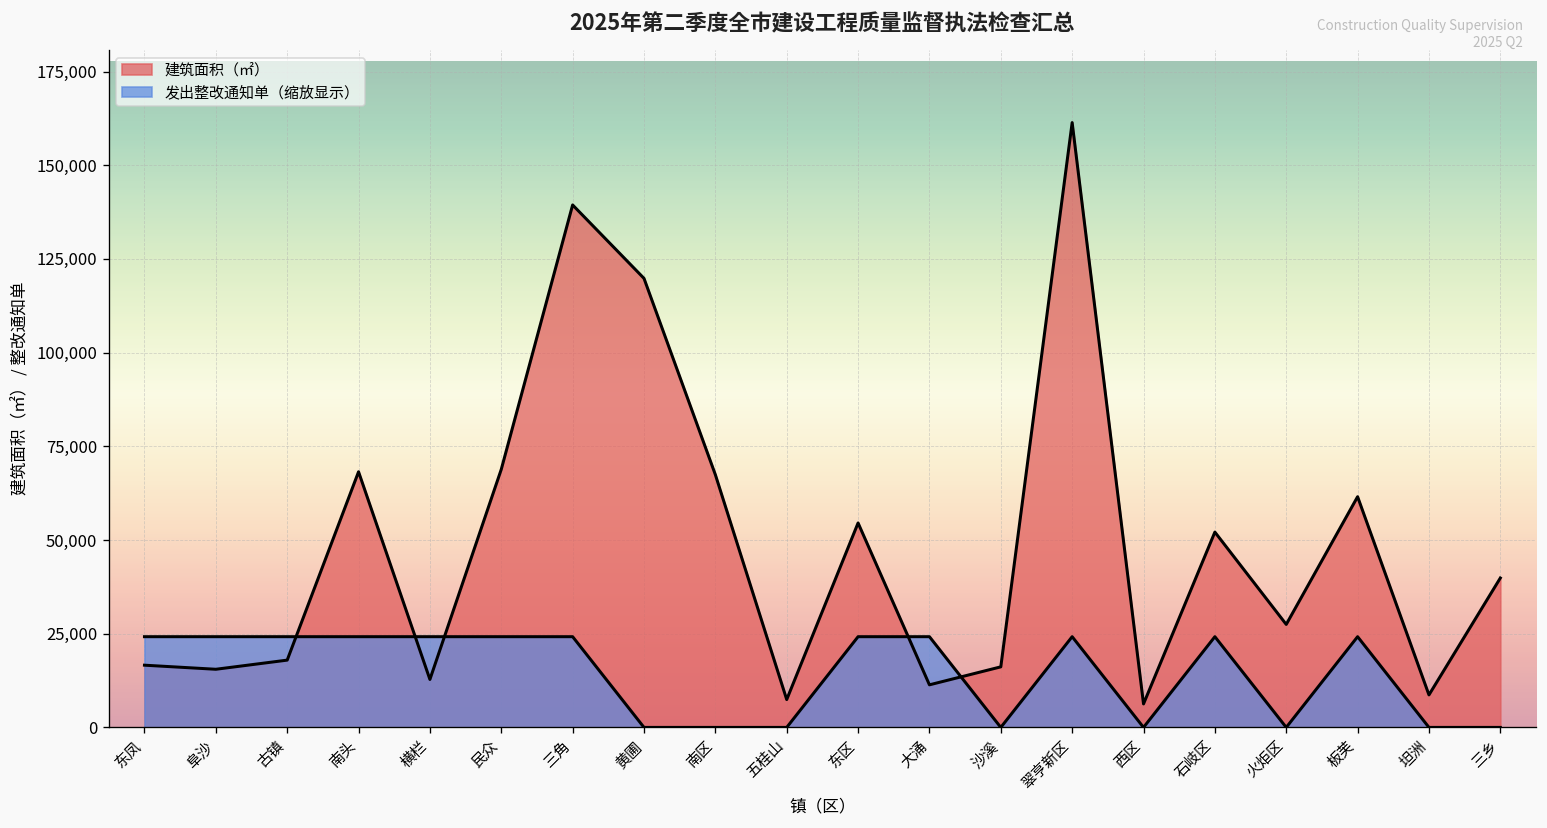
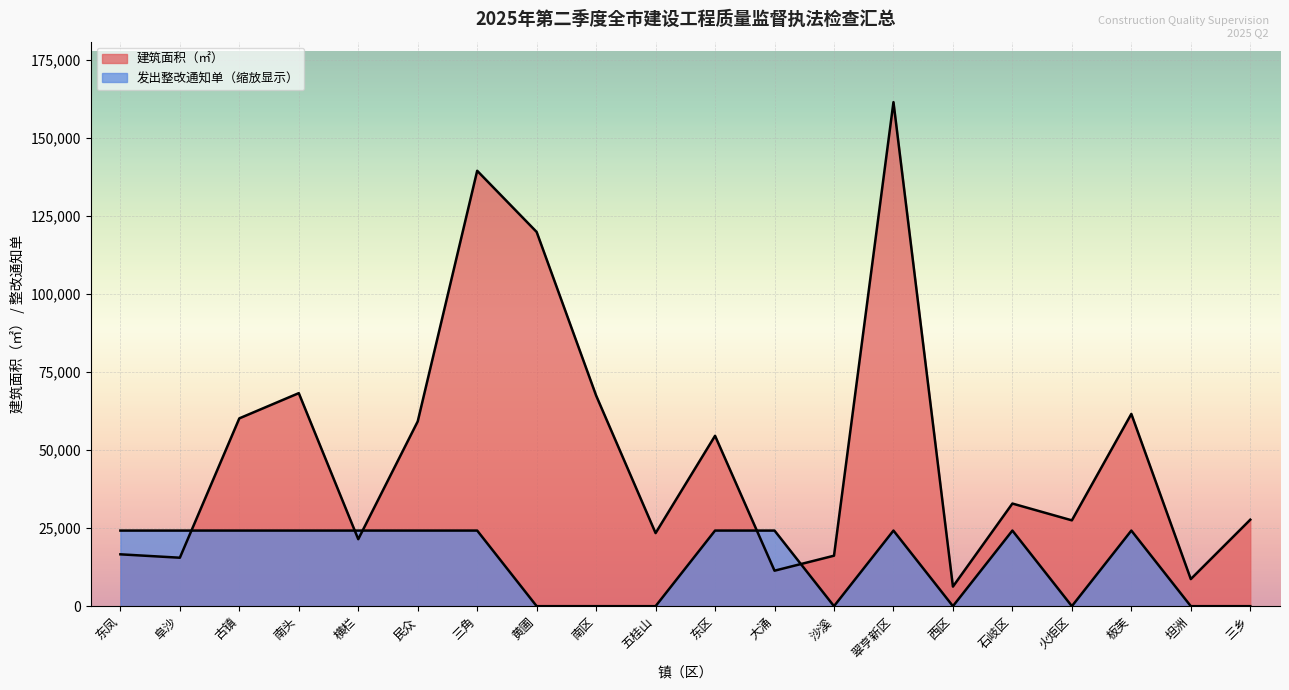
建筑面积（㎡）, 古镇: 18,000 -> 60,000
建筑面积（㎡）, 横栏: 13,000 -> 21,000
建筑面积（㎡）, 民众: 69,000 -> 59,000
建筑面积（㎡）, 五桂山: 7,000 -> 23,000
建筑面积（㎡）, 石岐区: 52,000 -> 33,000
建筑面积（㎡）, 三乡: 40,000 -> 28,000
